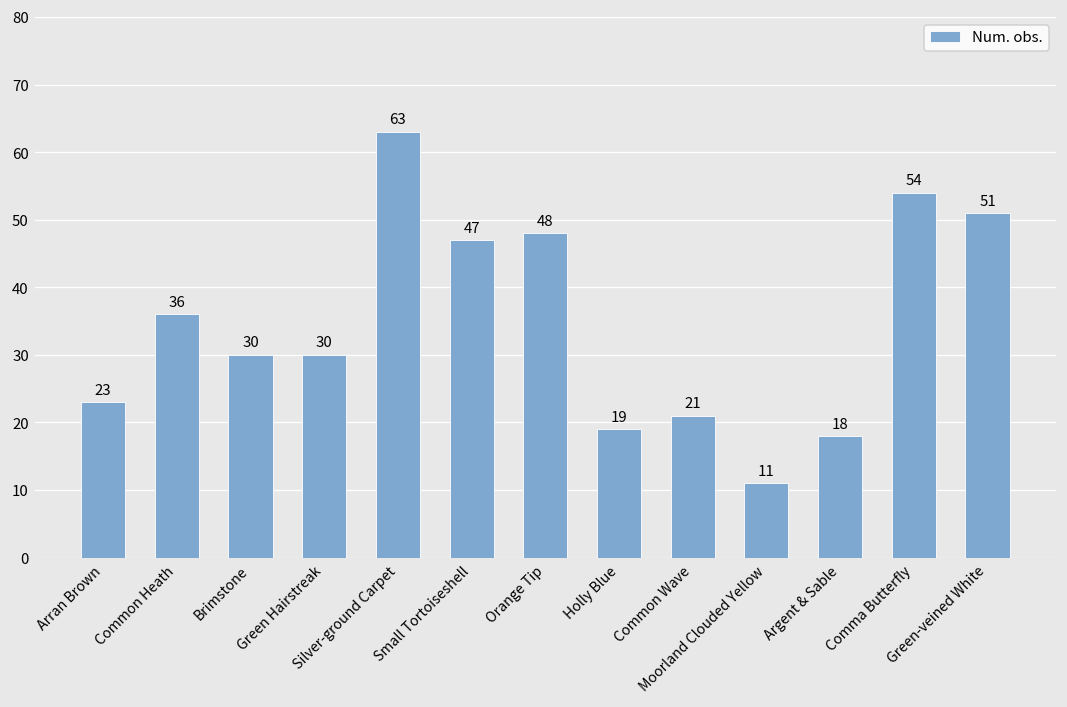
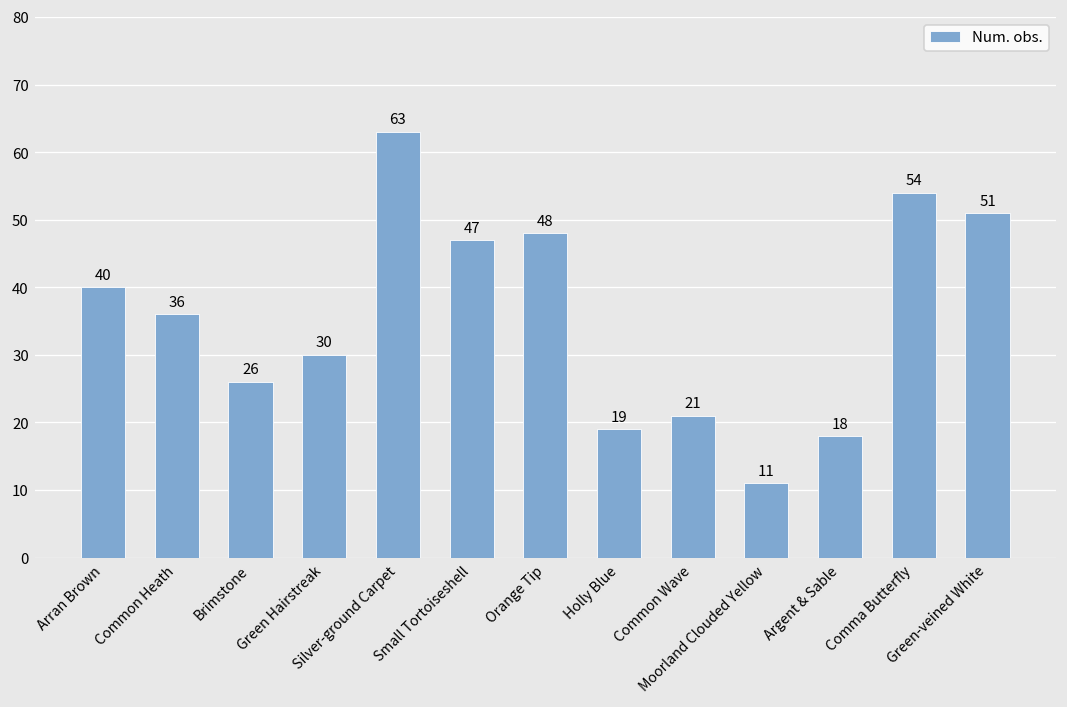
Arran Brown: 23 -> 40
Brimstone: 30 -> 26
